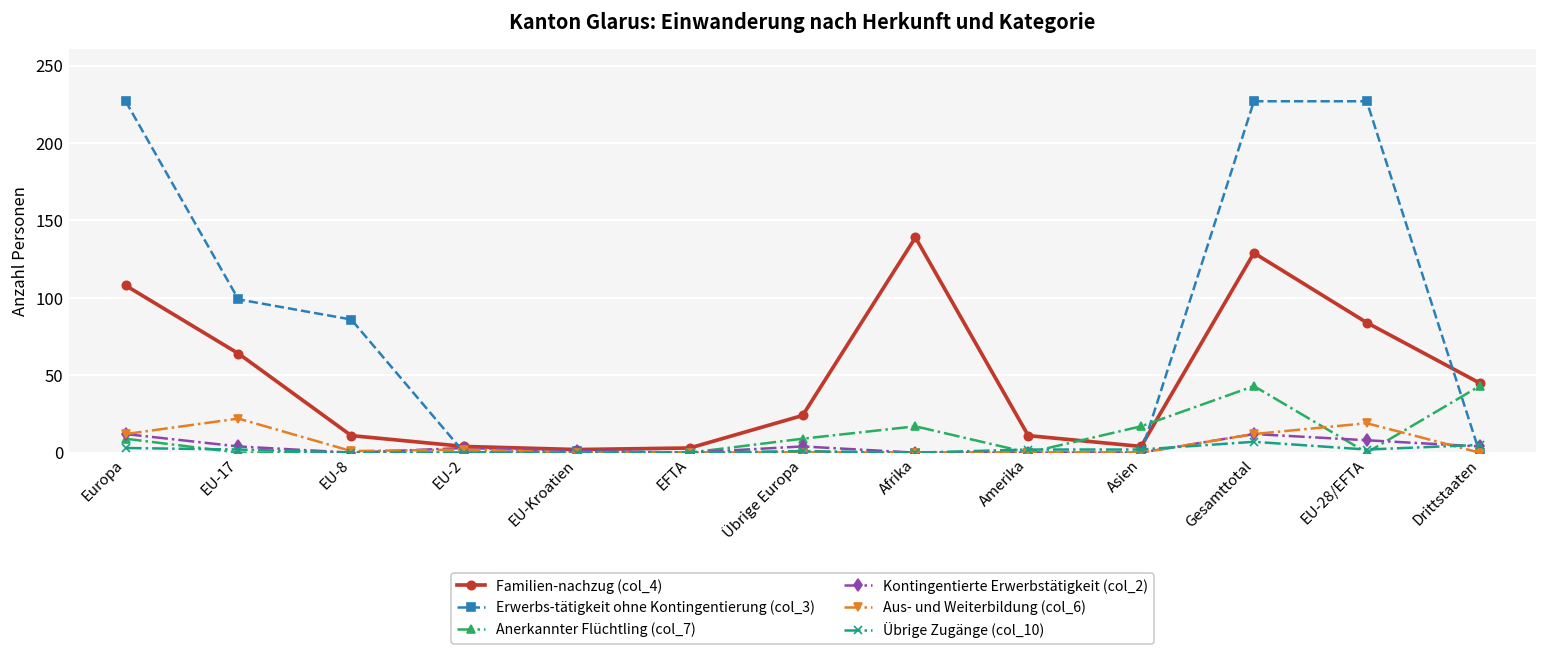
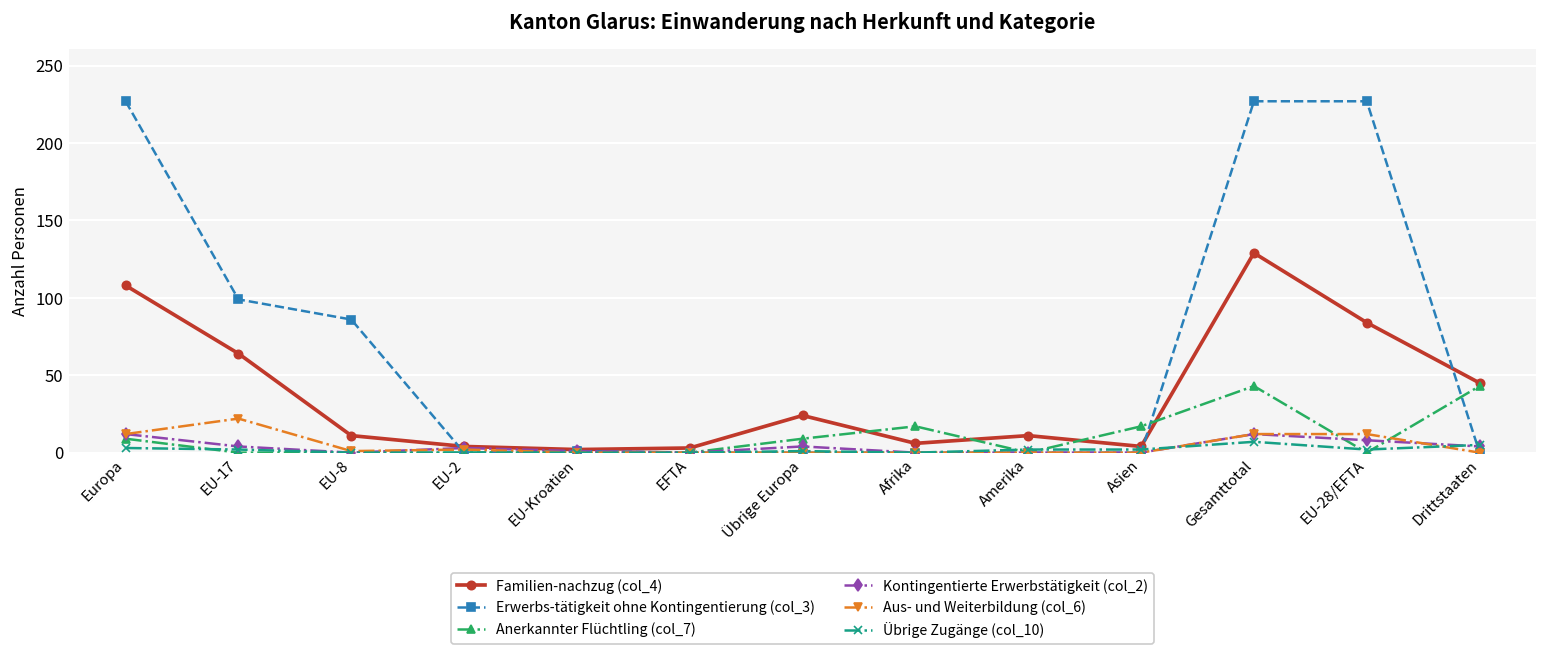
Familien-nachzug (col_4), Afrika: 139 -> 6
Aus- und Weiterbildung (col_6), EU-28/EFTA: 19 -> 12
